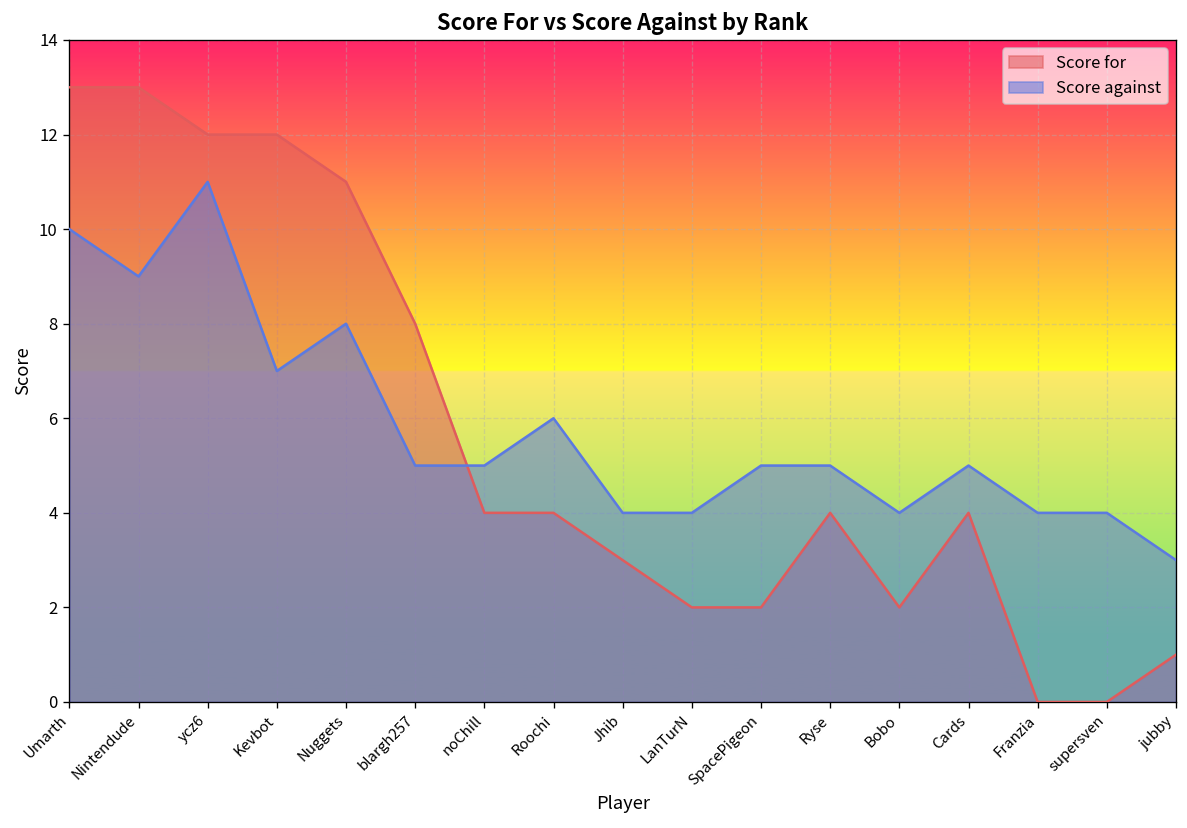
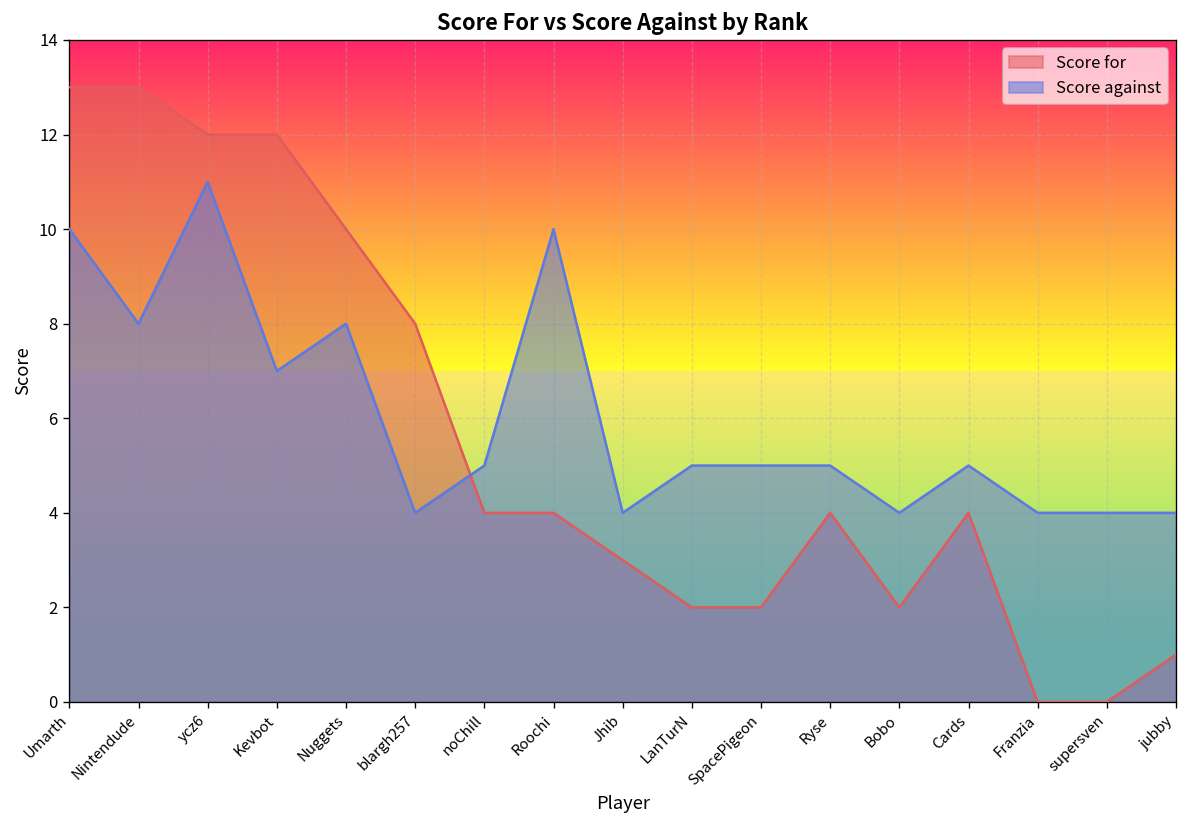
Score against, Nintendude: 9 -> 8
Score for, Nuggets: 11 -> 10
Score against, blargh257: 5 -> 4
Score against, Roochi: 6 -> 10
Score against, LanTurN: 4 -> 5
Score against, jubby: 3 -> 4
